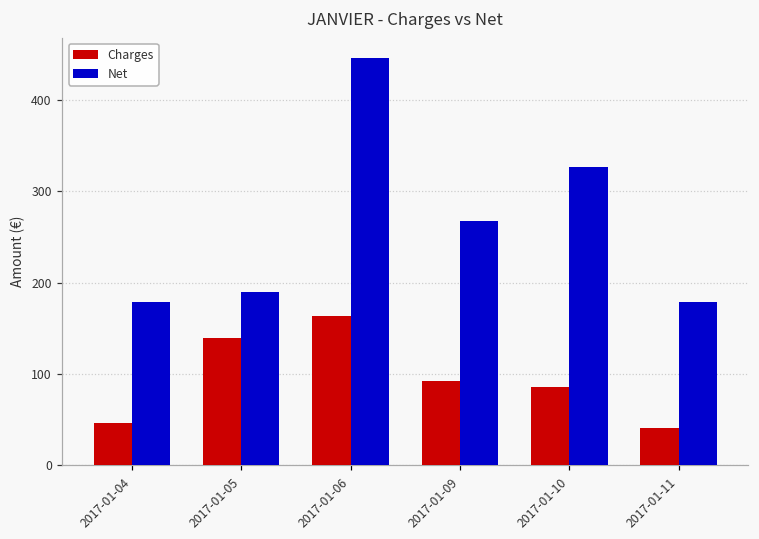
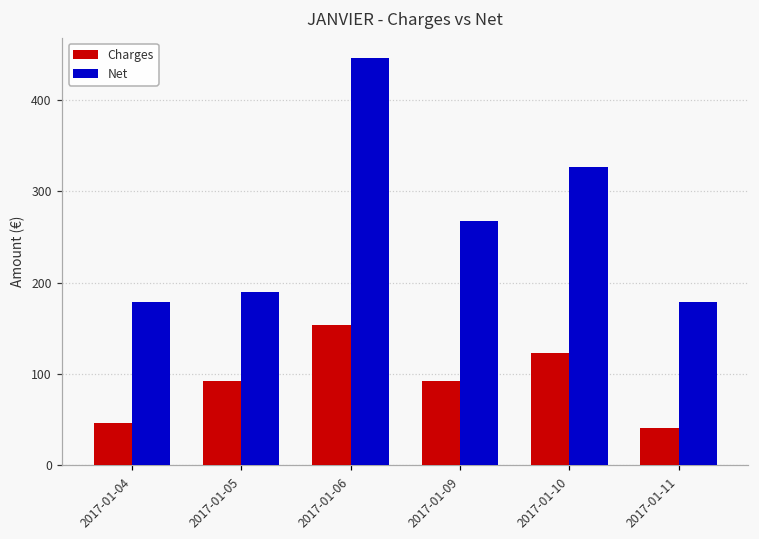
Charges, 2017-01-05: 140 -> 90
Charges, 2017-01-06: 160 -> 150
Charges, 2017-01-10: 90 -> 120
